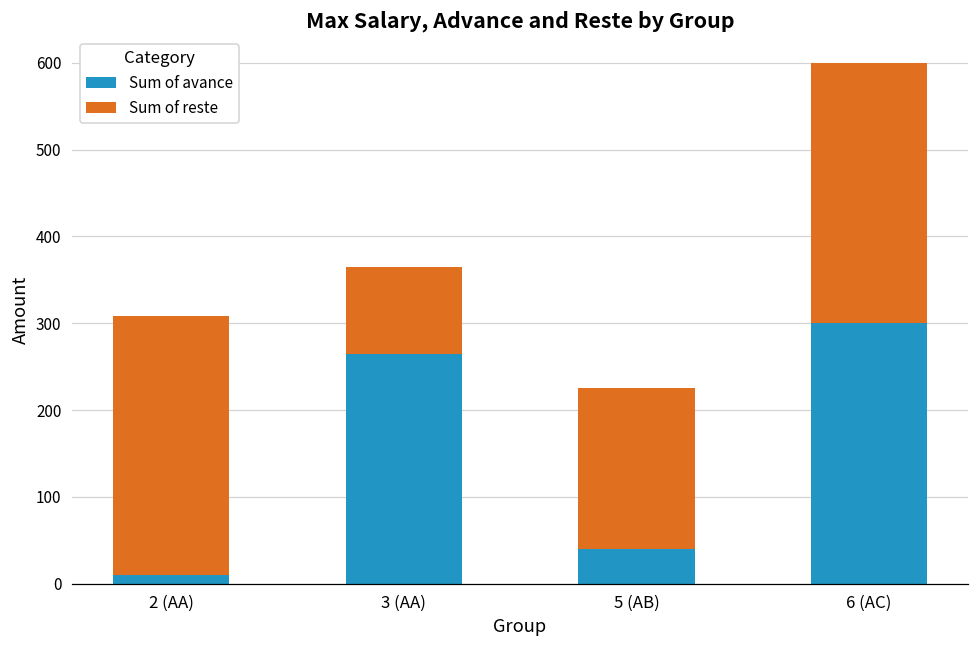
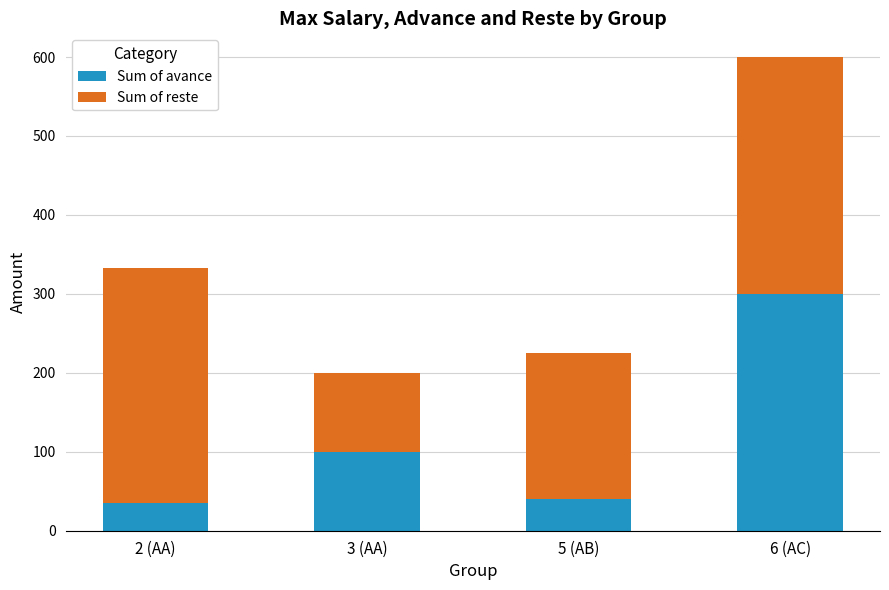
Sum of avance, 2 (AA): 10 -> 40
Sum of avance, 3 (AA): 270 -> 100
